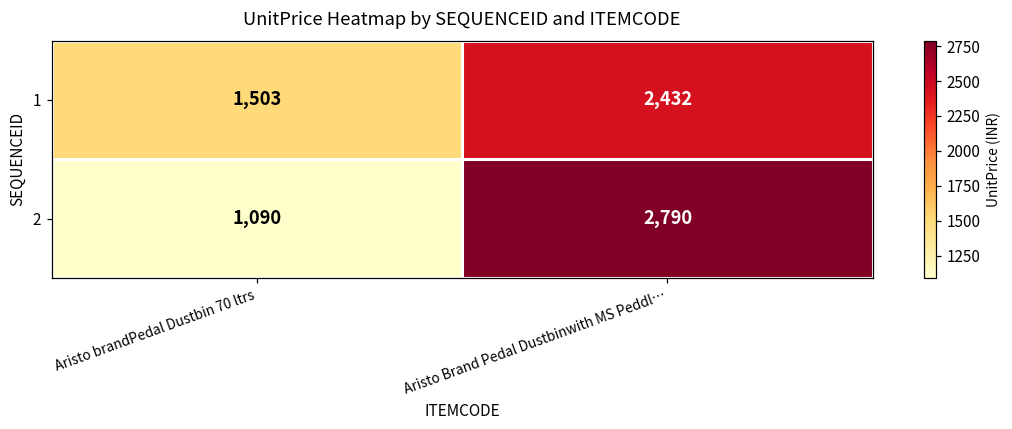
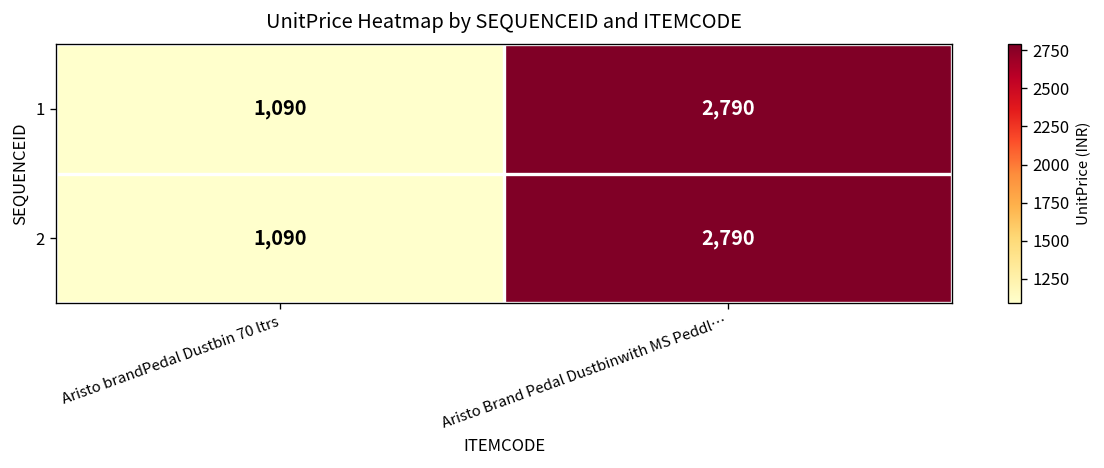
1, Aristo brandPedal Dustbin 70 ltrs: 1,503 -> 1,090
1, Aristo Brand Pedal Dustbinwith MS Peddl…: 2,432 -> 2,790
